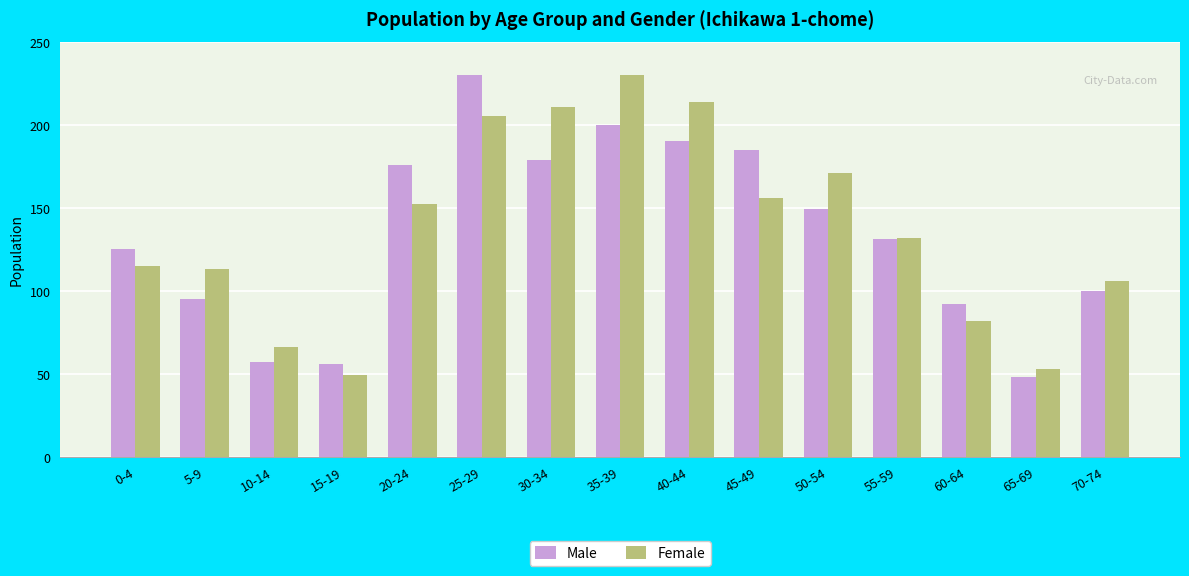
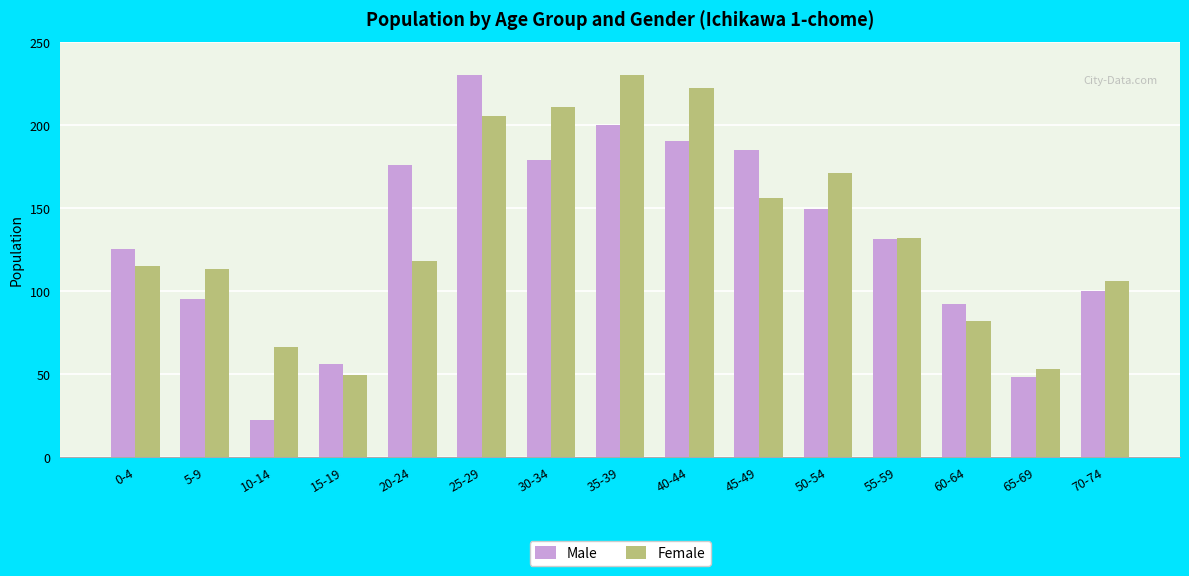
Male, 10-14: 57 -> 22
Female, 20-24: 152 -> 118
Female, 40-44: 214 -> 222
